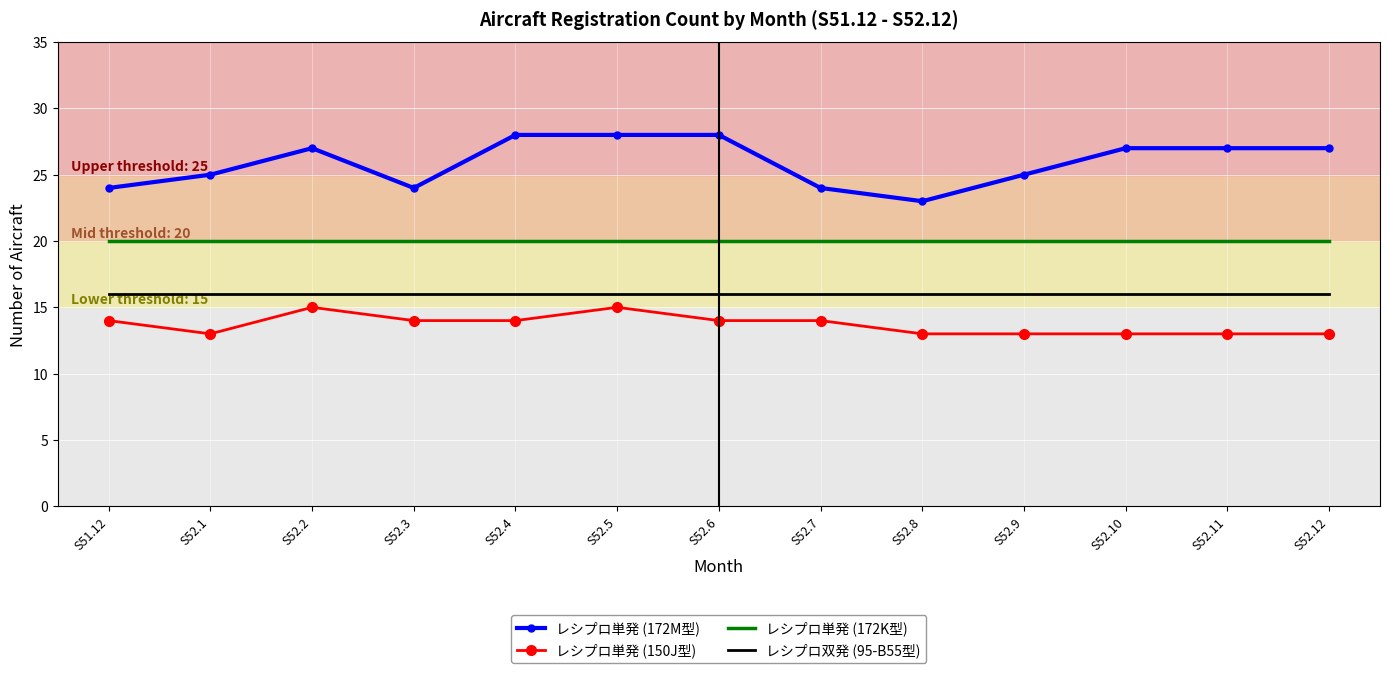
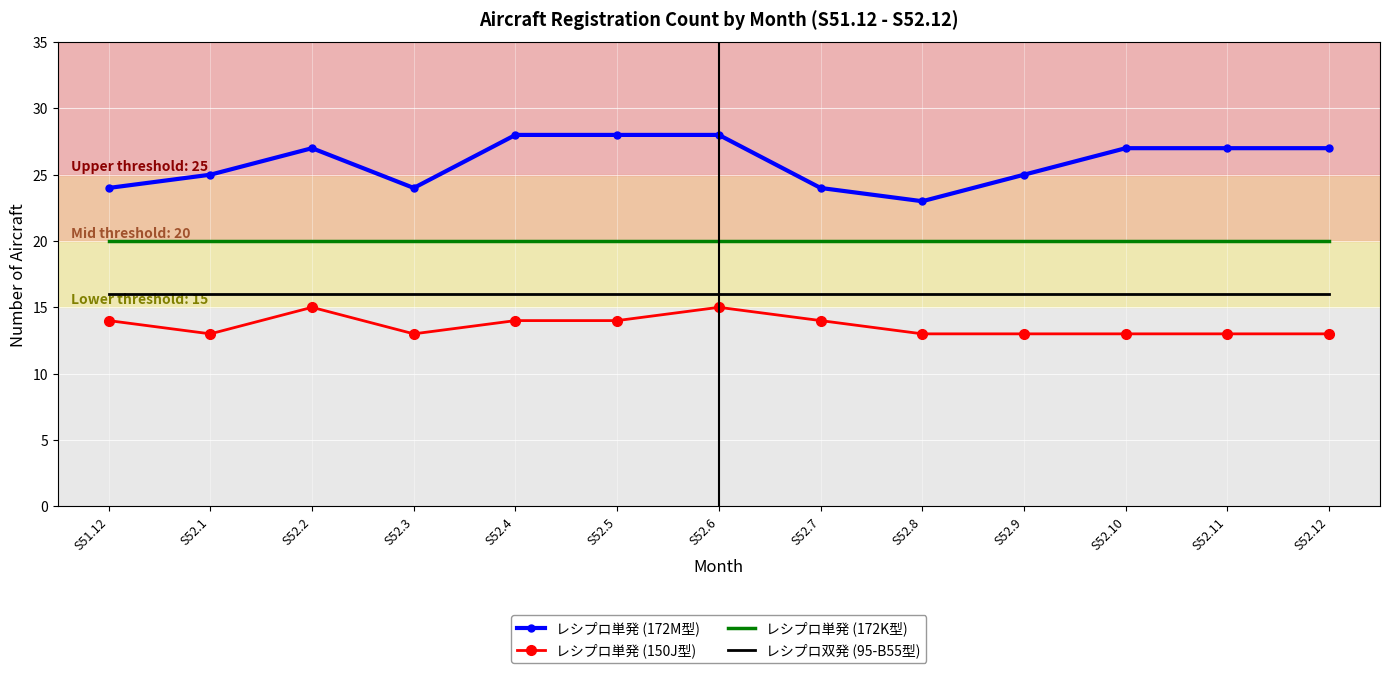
レシプロ単発 (150J型), S52.3: 14 -> 13
レシプロ単発 (150J型), S52.5: 15 -> 14
レシプロ単発 (150J型), S52.6: 14 -> 15
